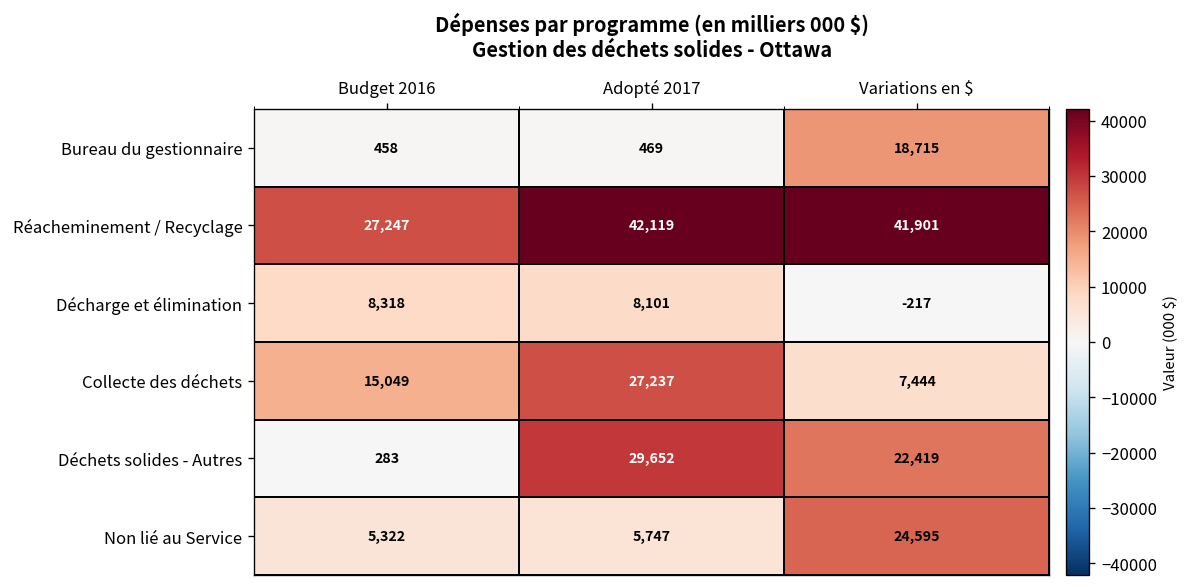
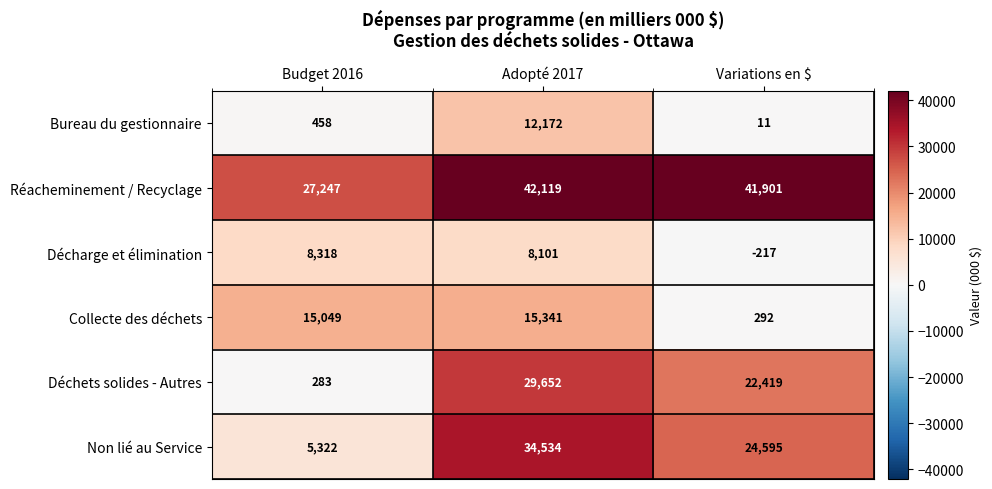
Bureau du gestionnaire, Adopté 2017: 469 -> 12,172
Bureau du gestionnaire, Variations en $: 18,715 -> 11
Collecte des déchets, Adopté 2017: 27,237 -> 15,341
Collecte des déchets, Variations en $: 7,444 -> 292
Non lié au Service, Adopté 2017: 5,747 -> 34,534
